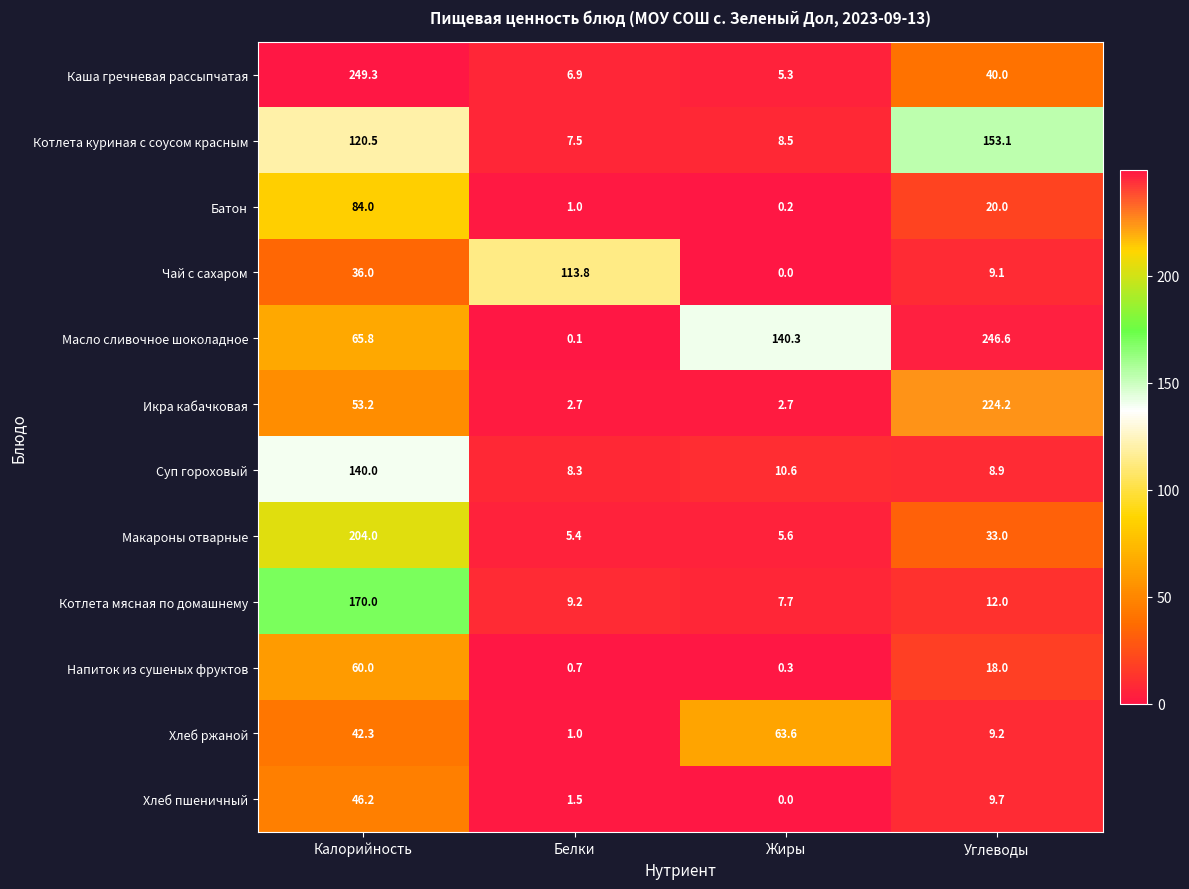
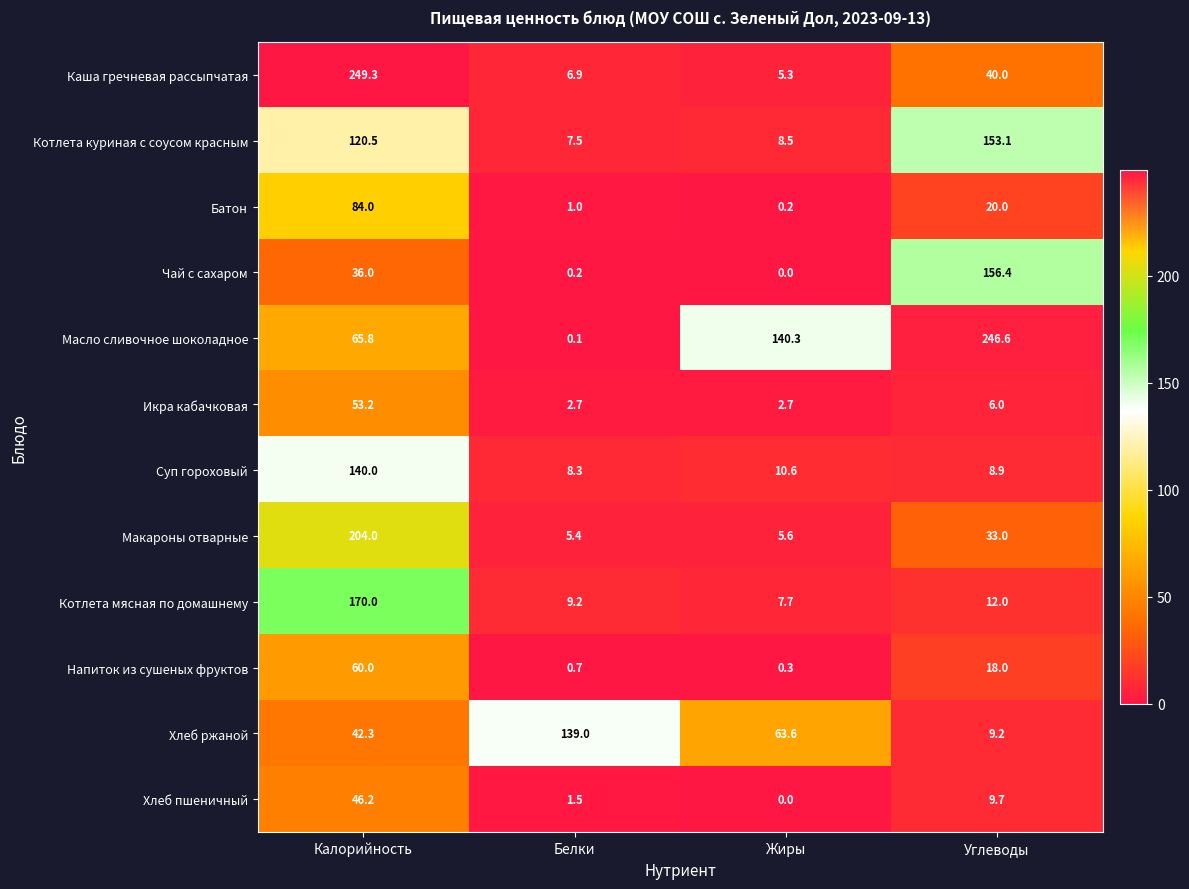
Чай с сахаром, Белки: 113.8 -> 0.2
Чай с сахаром, Углеводы: 9.1 -> 156.4
Икра кабачковая, Углеводы: 224.2 -> 6.0
Хлеб ржаной, Белки: 1.0 -> 139.0
